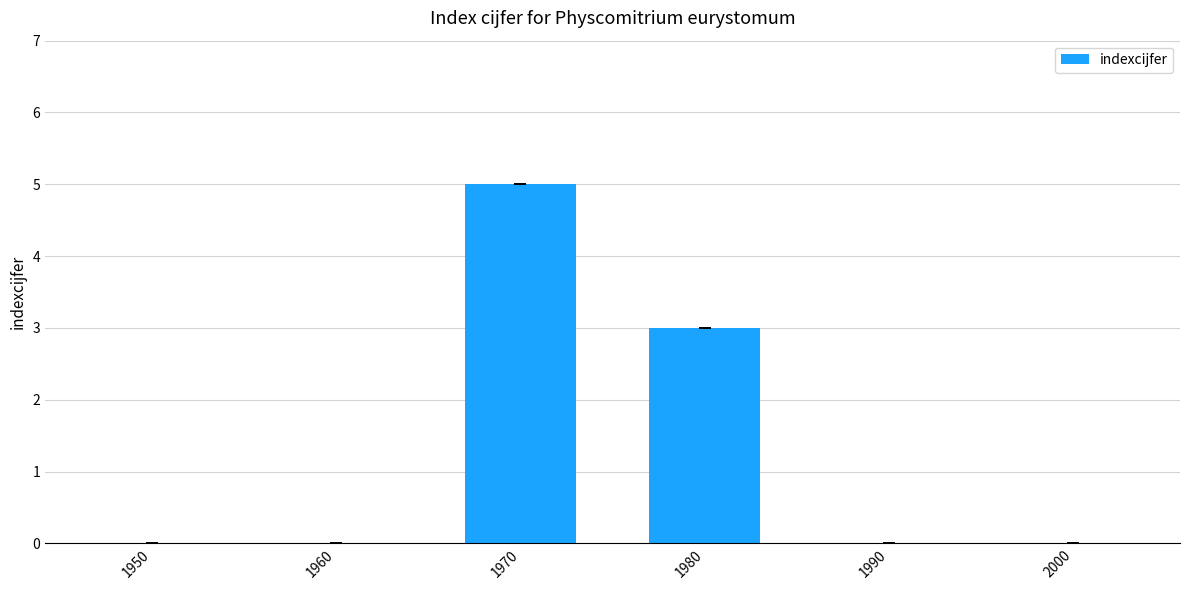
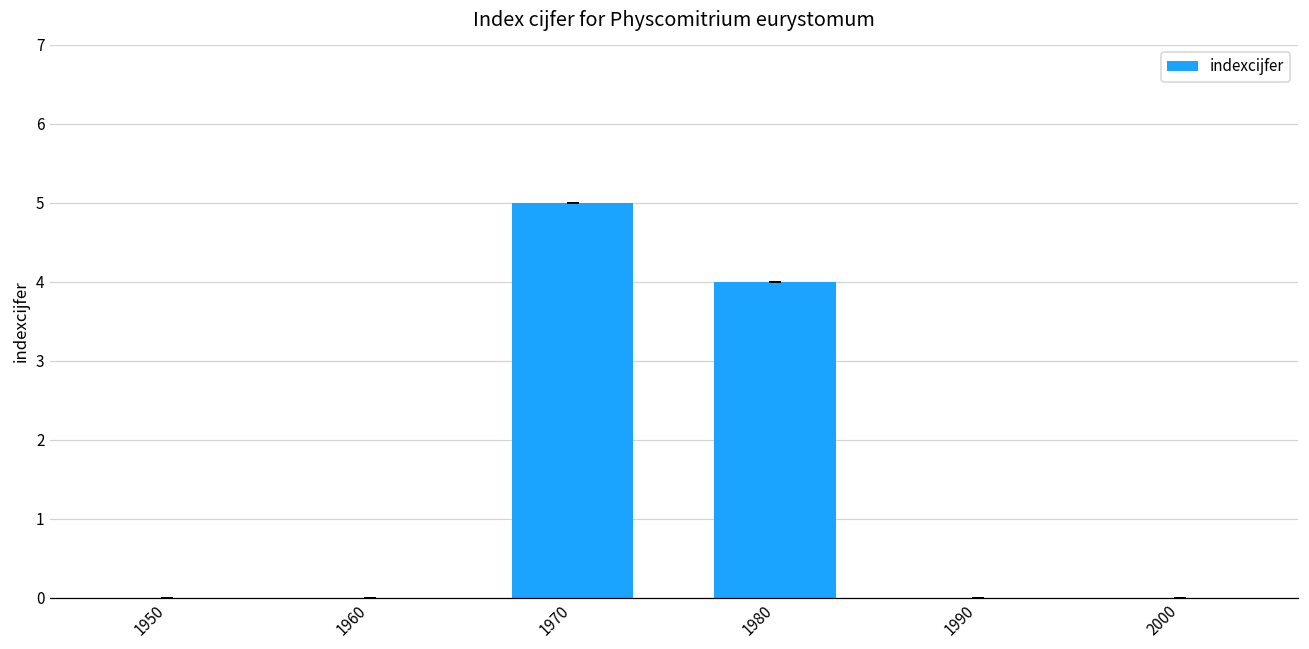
1980: 3 -> 4
